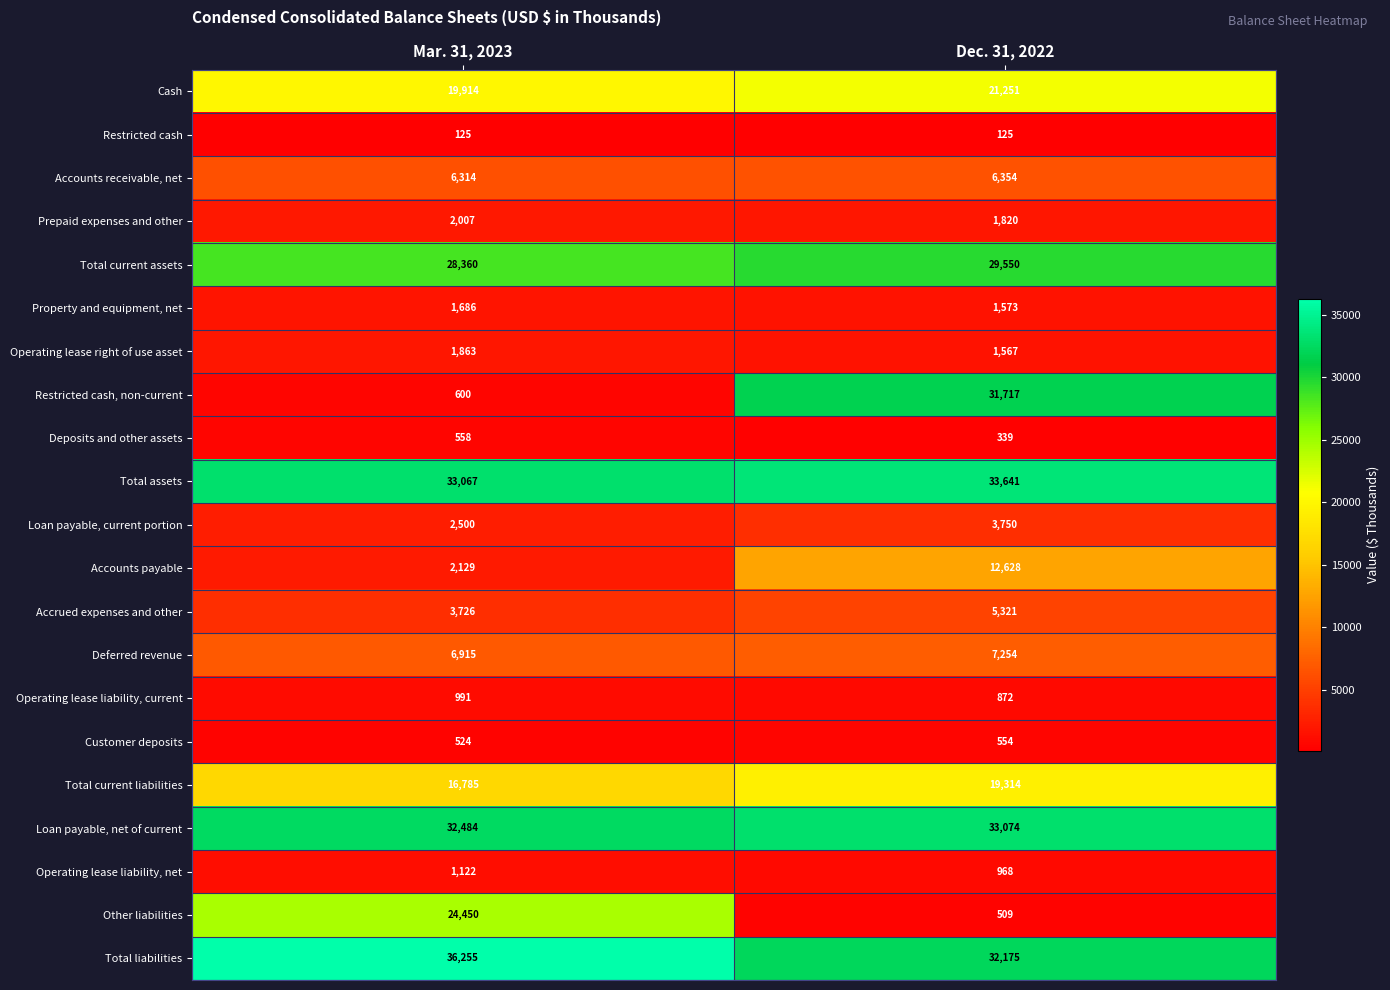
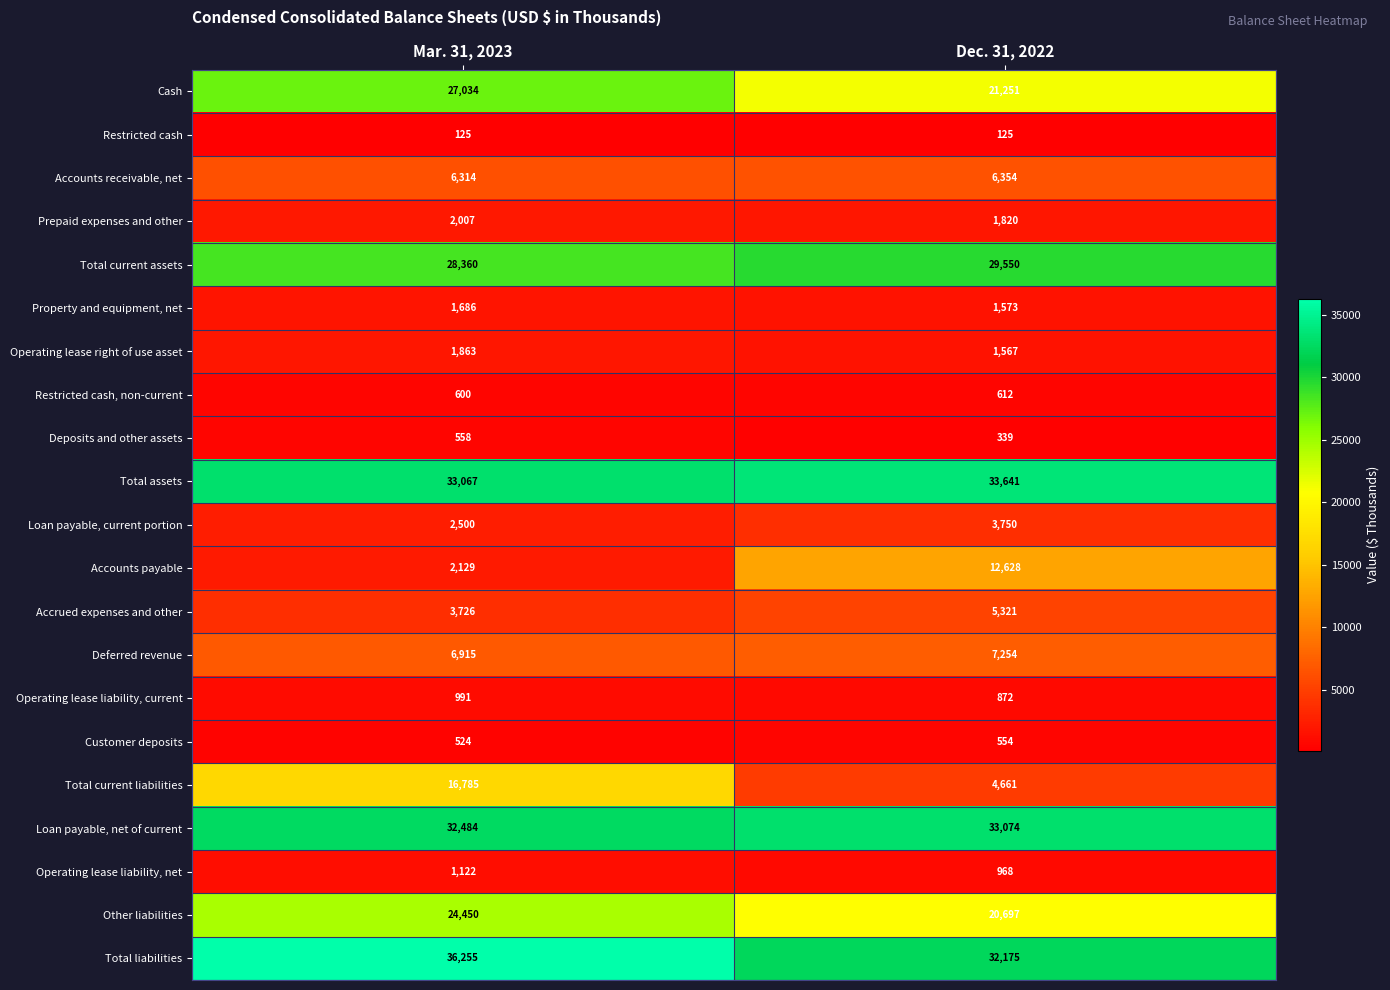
Cash, Mar. 31, 2023: 19,914 -> 27,034
Restricted cash, non-current, Dec. 31, 2022: 31,717 -> 612
Total current liabilities, Dec. 31, 2022: 19,314 -> 4,661
Other liabilities, Dec. 31, 2022: 509 -> 20,697
